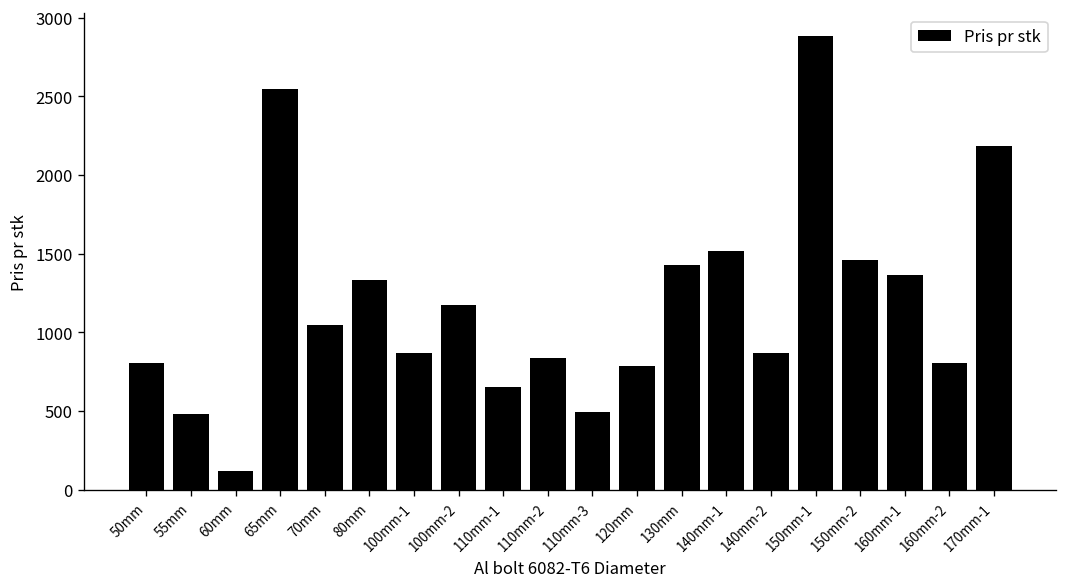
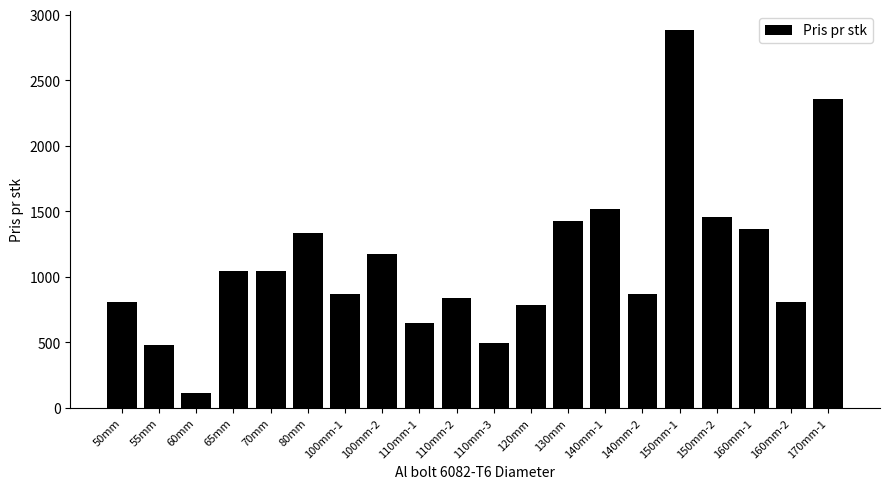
65mm: 2550 -> 1040
170mm-1: 2180 -> 2360
